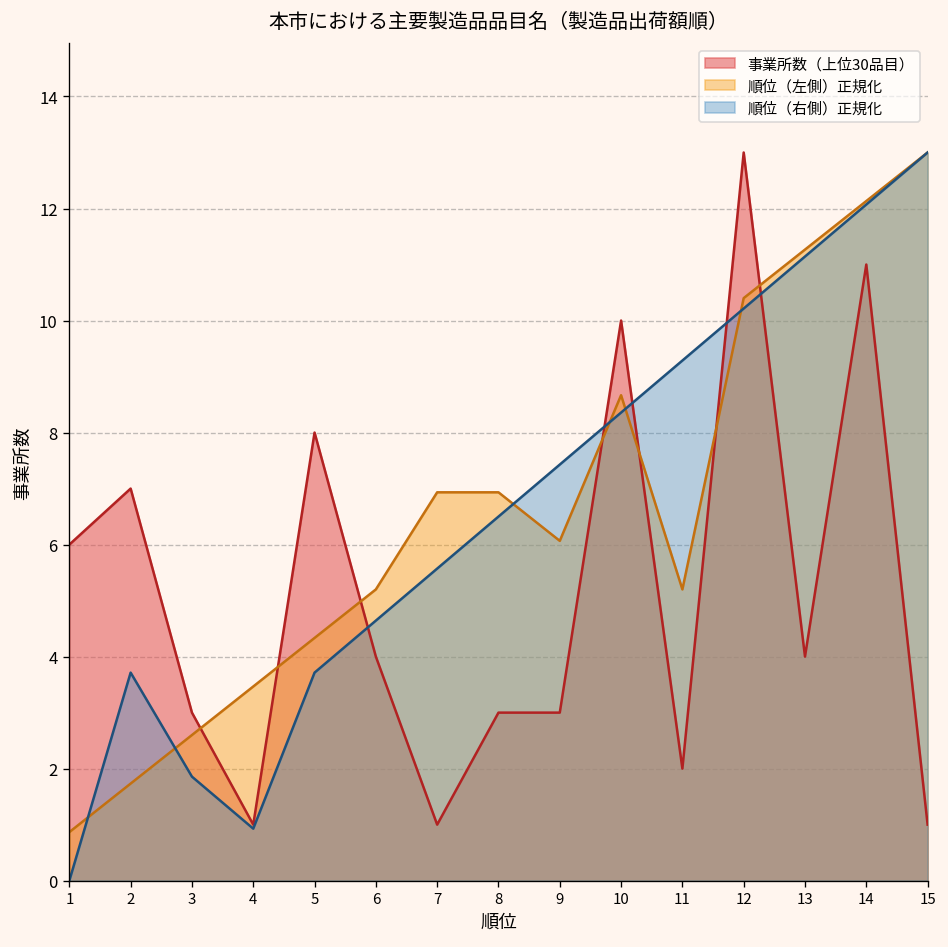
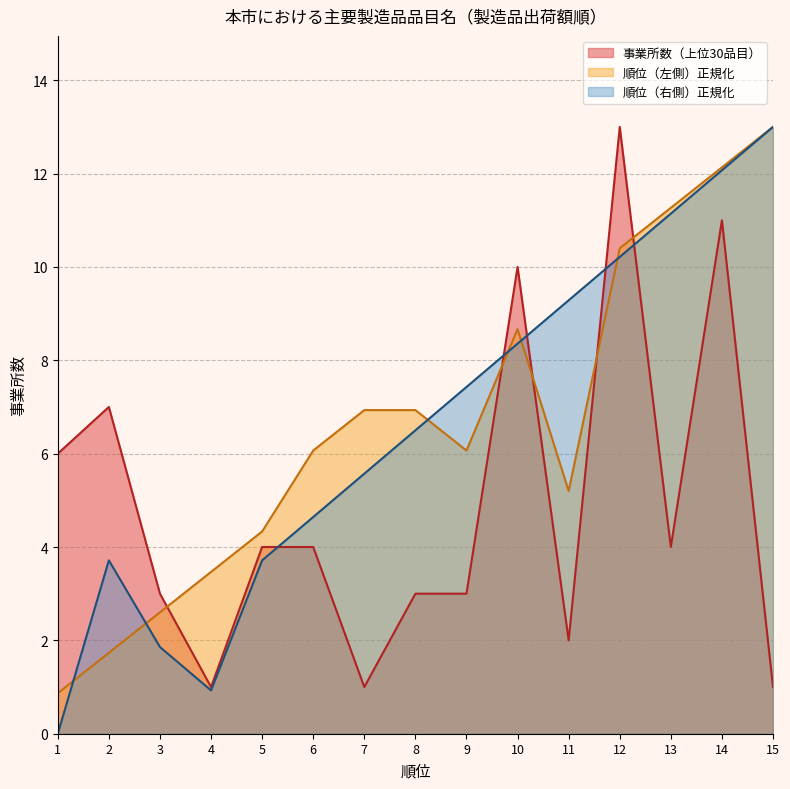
事業所数（上位30品目）, 5: 8 -> 4
順位（左側）正規化, 6: 5.2 -> 6.1
